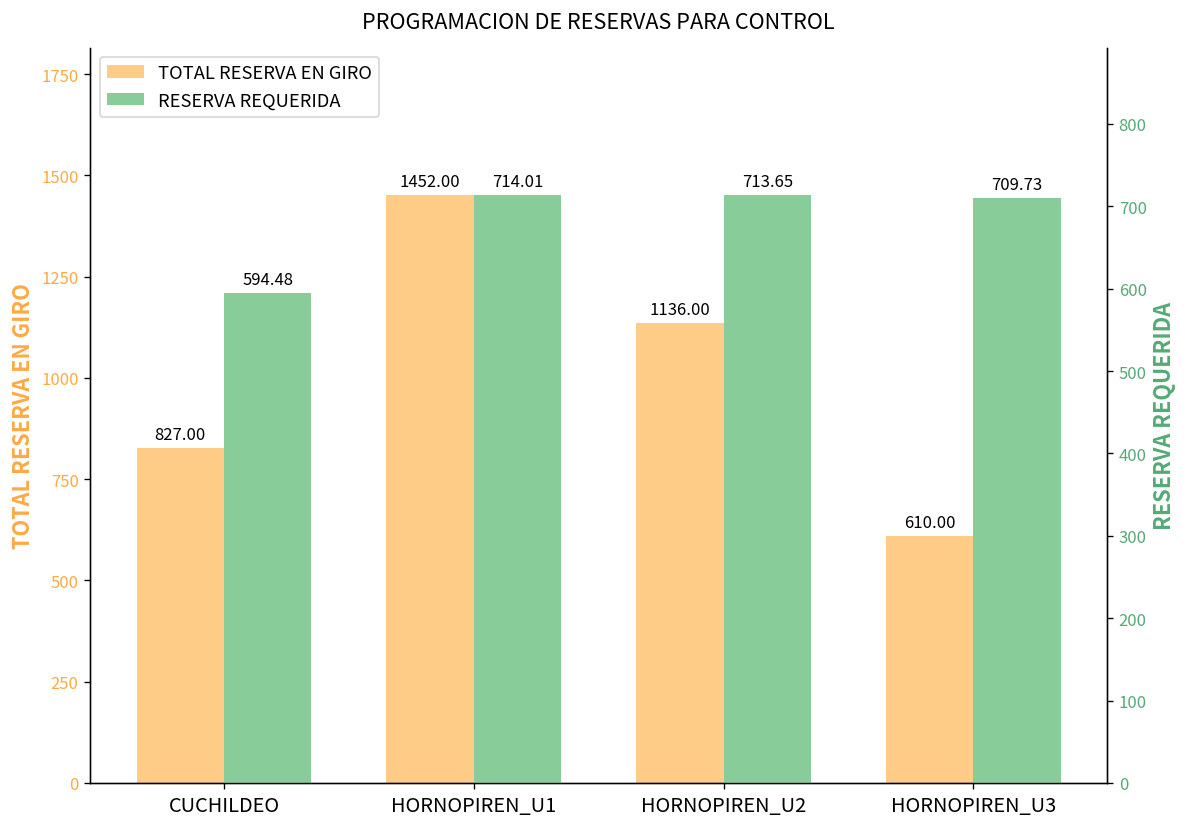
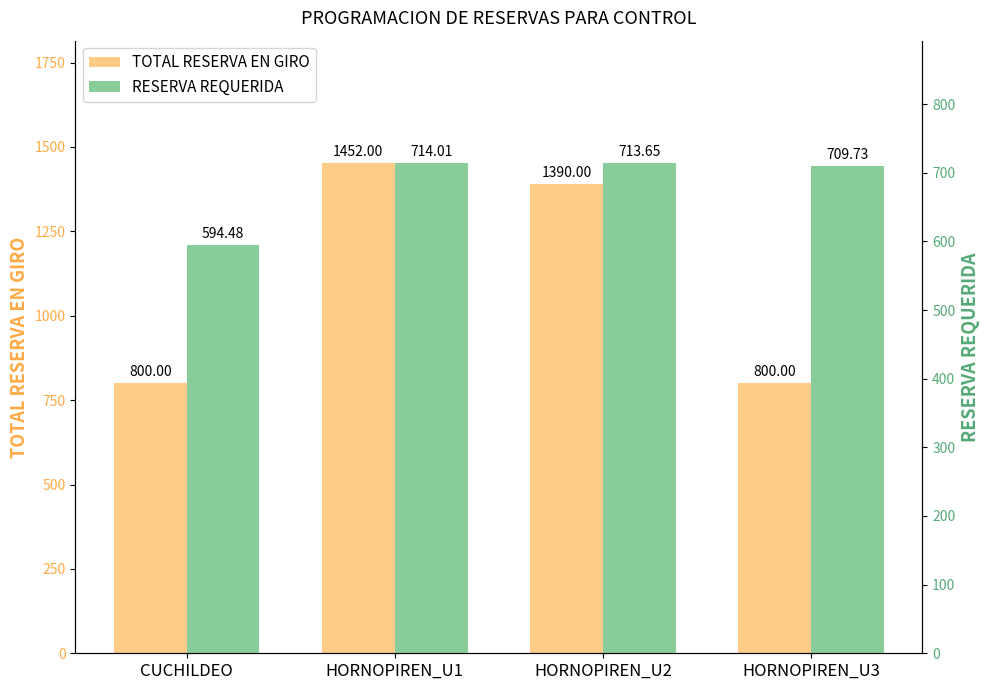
TOTAL RESERVA EN GIRO, CUCHILDEO: 827.00 -> 800.00
TOTAL RESERVA EN GIRO, HORNOPIREN_U2: 1136.00 -> 1390.00
TOTAL RESERVA EN GIRO, HORNOPIREN_U3: 610.00 -> 800.00
